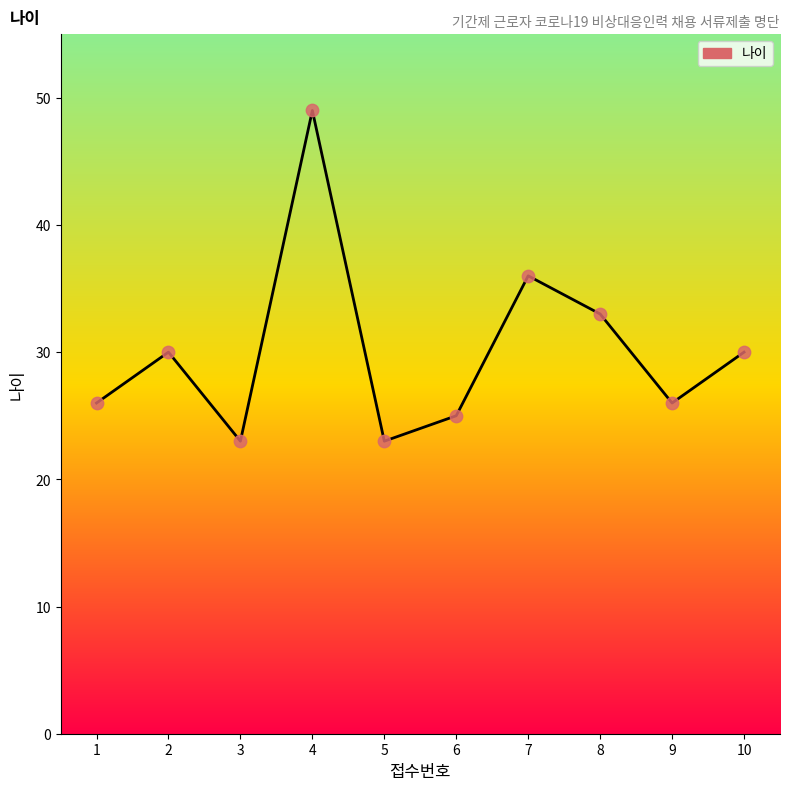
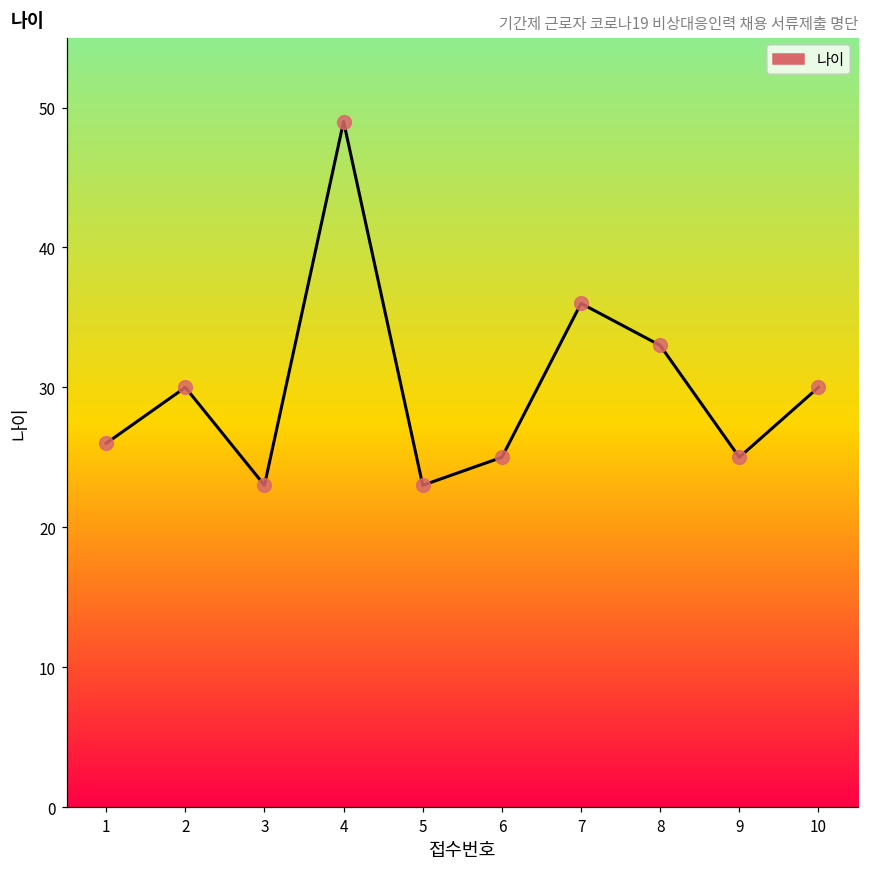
9: 26 -> 25
